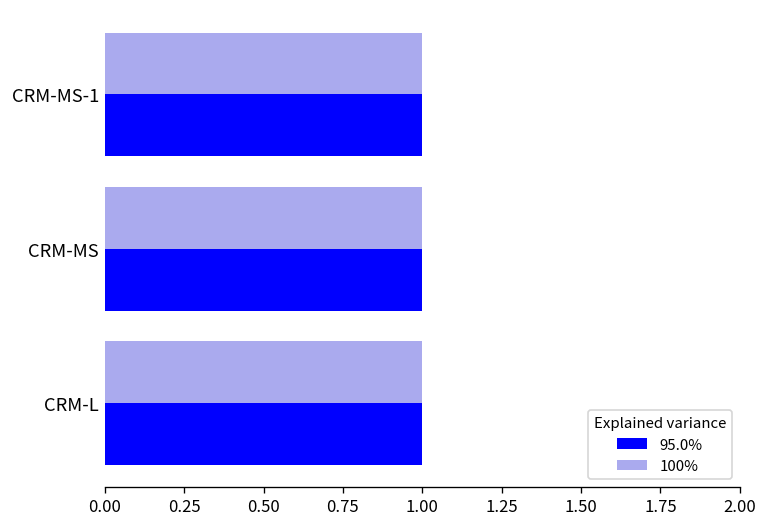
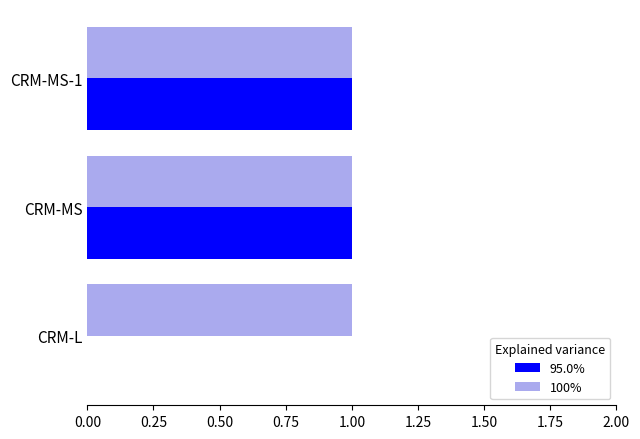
95.0%, CRM-L: 1 -> 0
